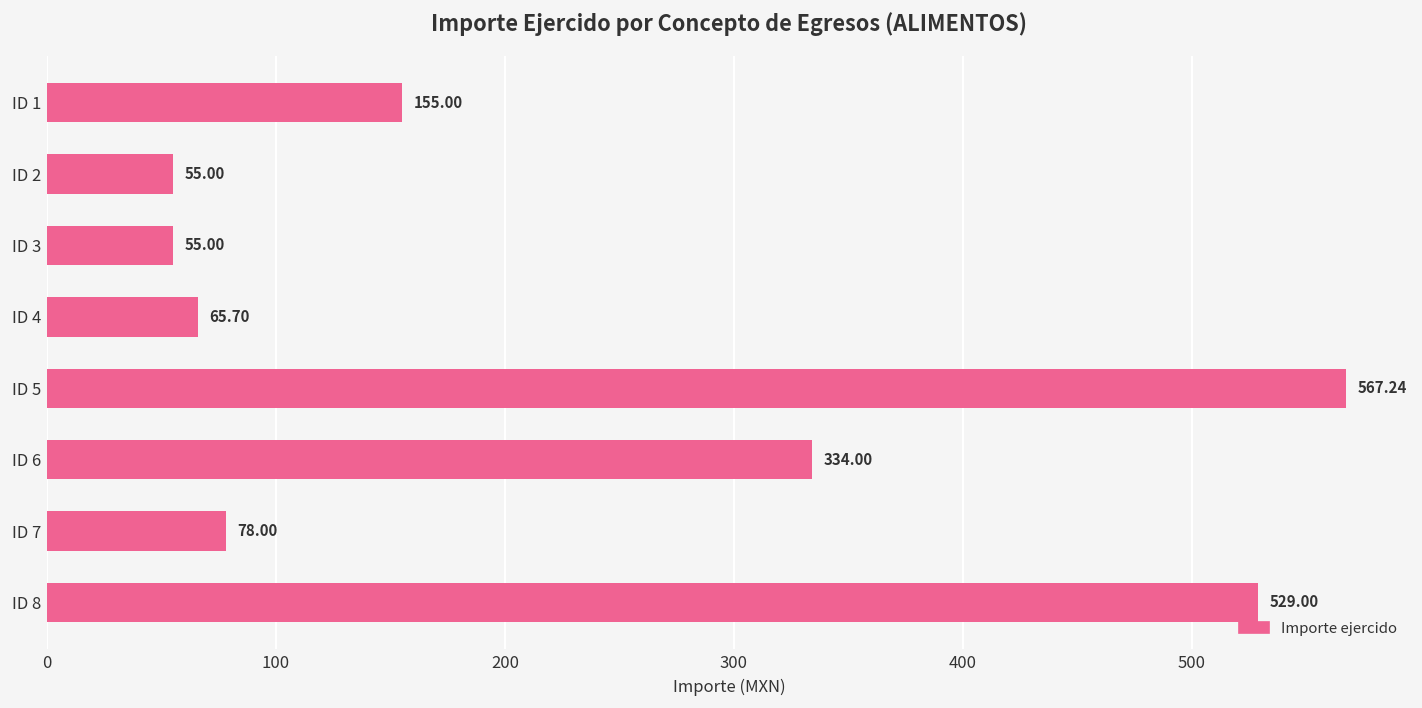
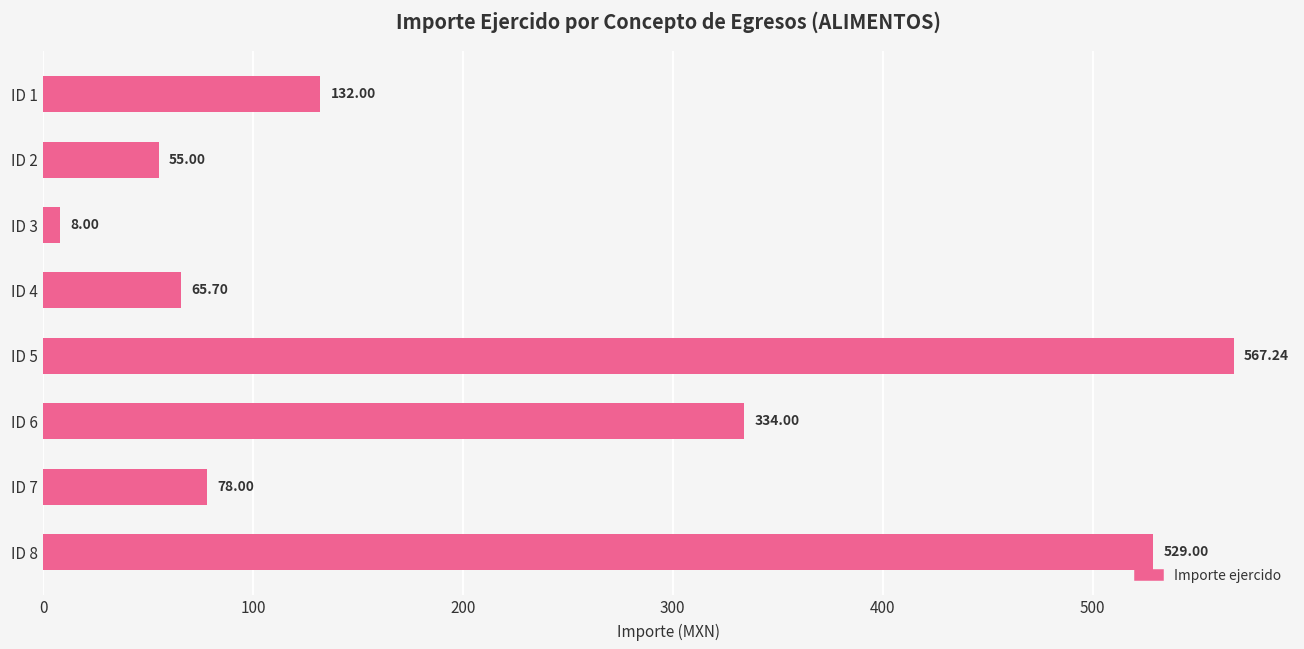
ID 1: 155.00 -> 132.00
ID 3: 55.00 -> 8.00
